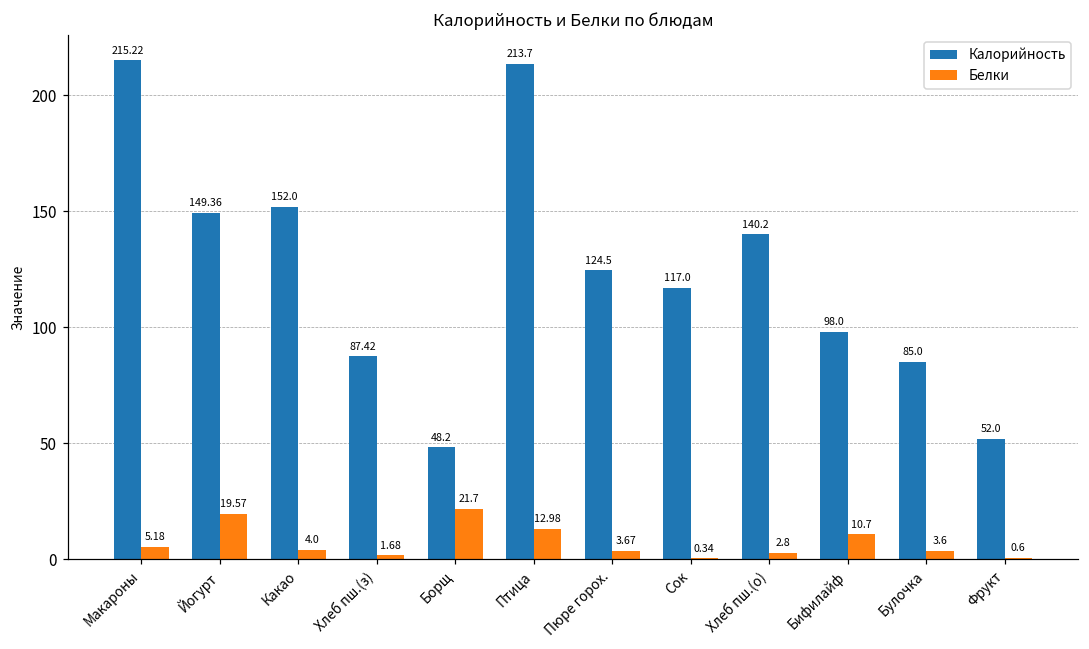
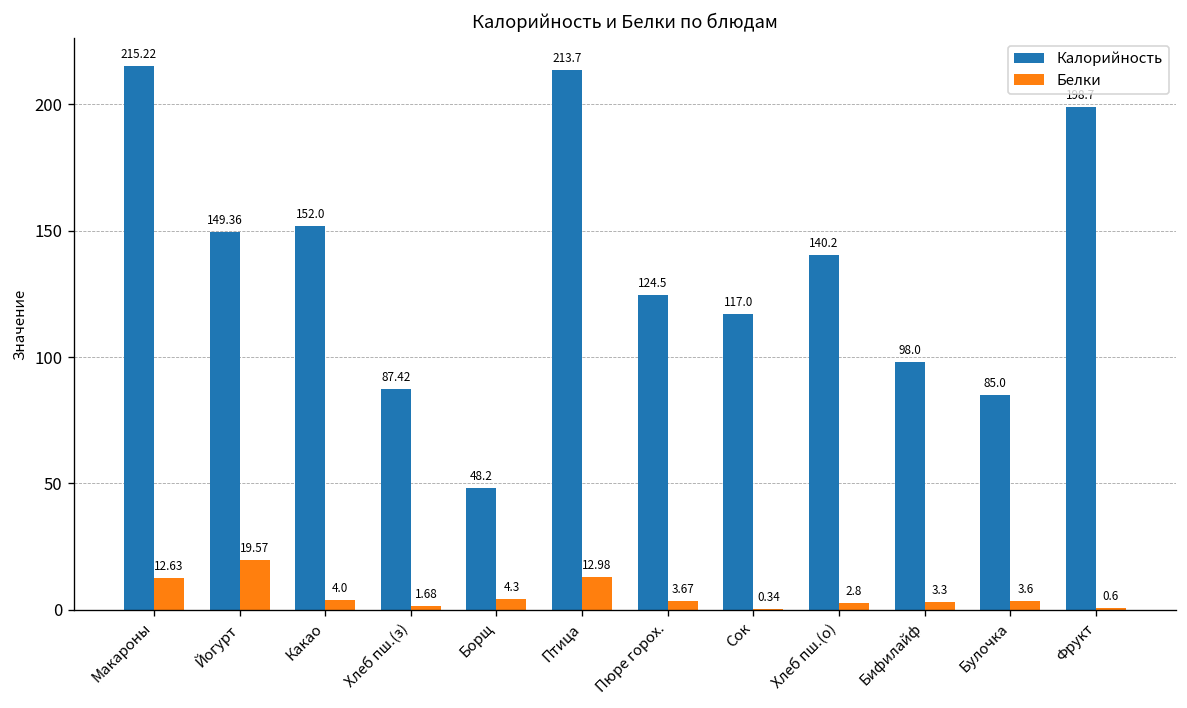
Белки, Макароны: 5.18 -> 12.63
Белки, Борщ: 21.7 -> 4.3
Белки, Бифилайф: 10.7 -> 3.3
Калорийность, Фрукт: 52 -> 199
